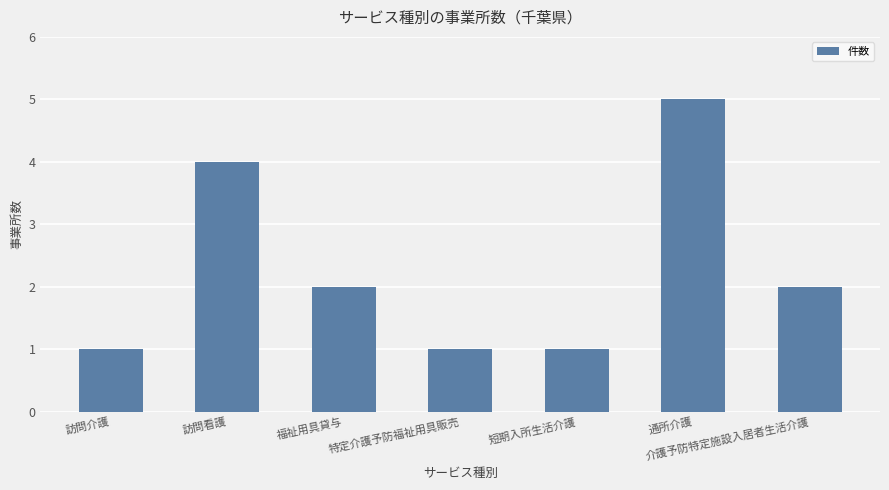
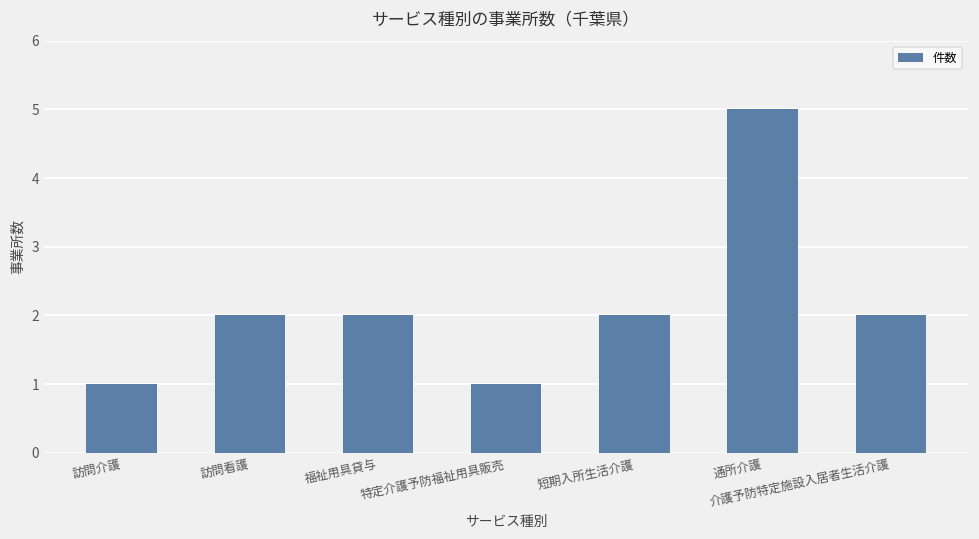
訪問看護: 4 -> 2
短期入所生活介護: 1 -> 2
